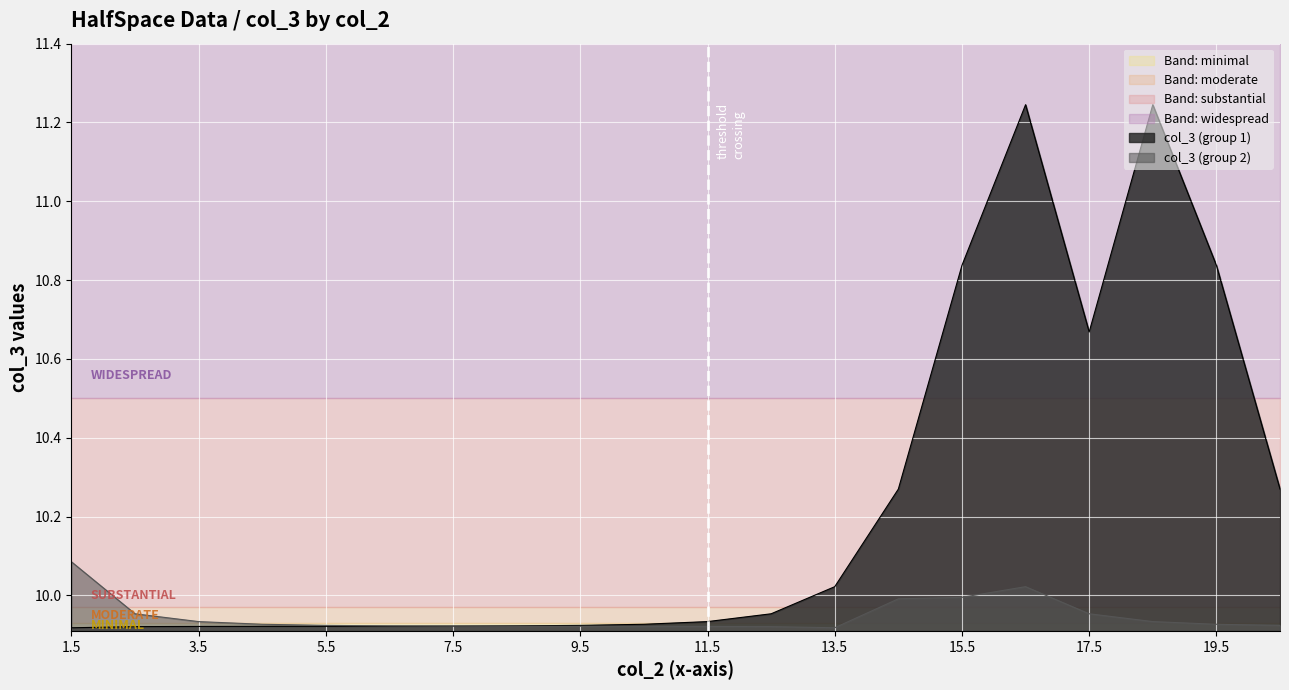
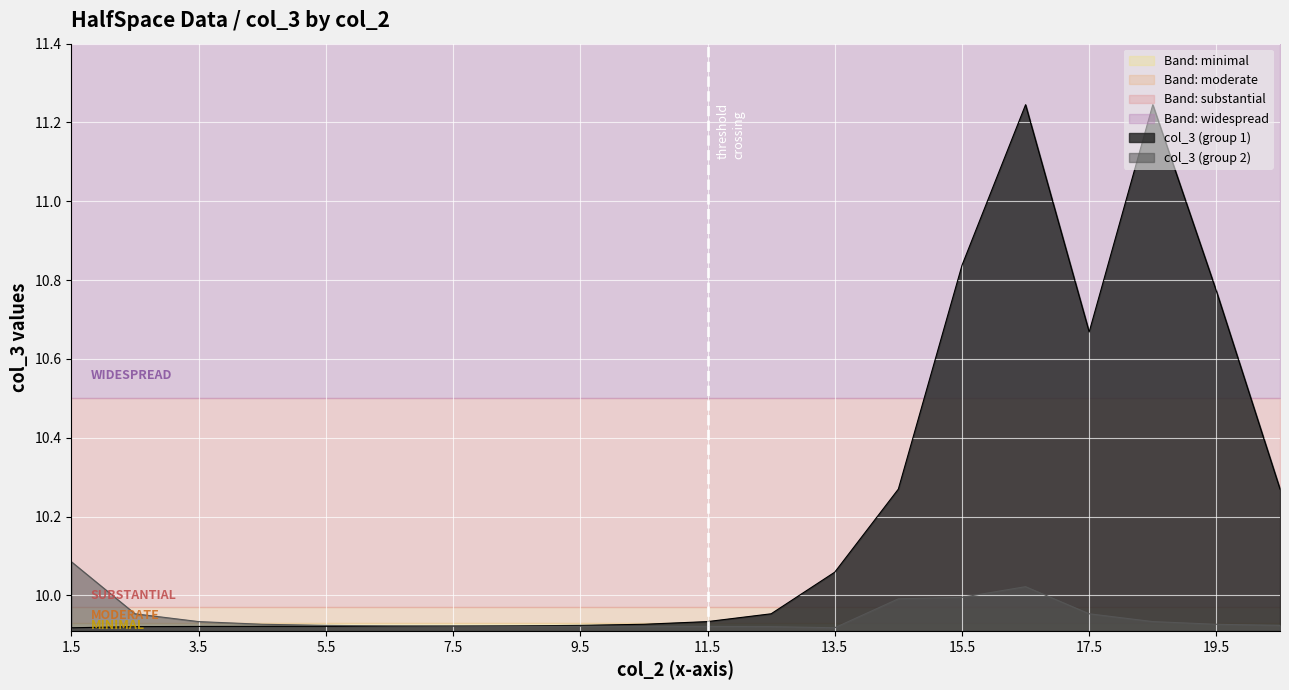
col_3 (group 1), 13.5: 10.02 -> 10.06
col_3 (group 1), 19.5: 10.84 -> 10.77
